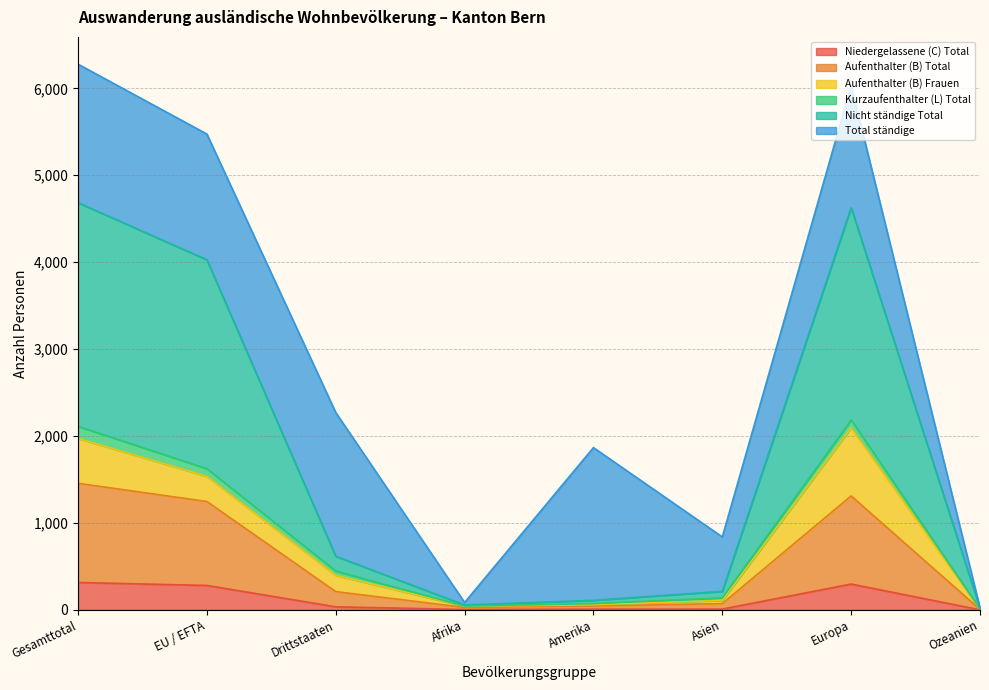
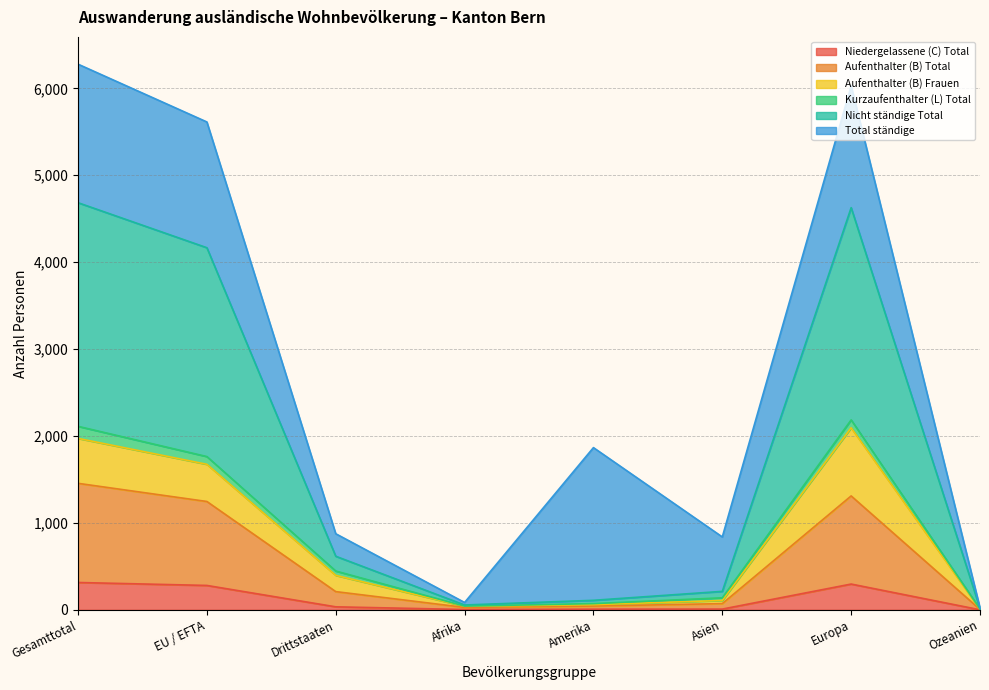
Aufenthalter (B) Frauen, EU / EFTA: 300 -> 400
Total ständige, Drittstaaten: 1,700 -> 300
